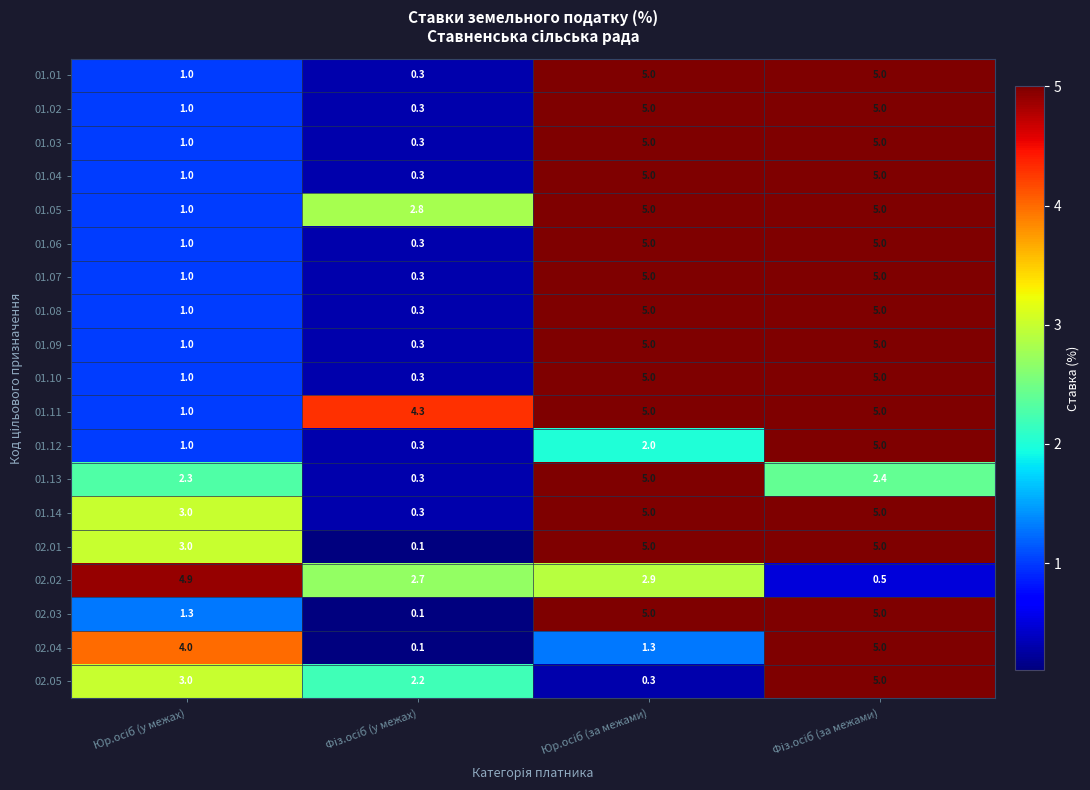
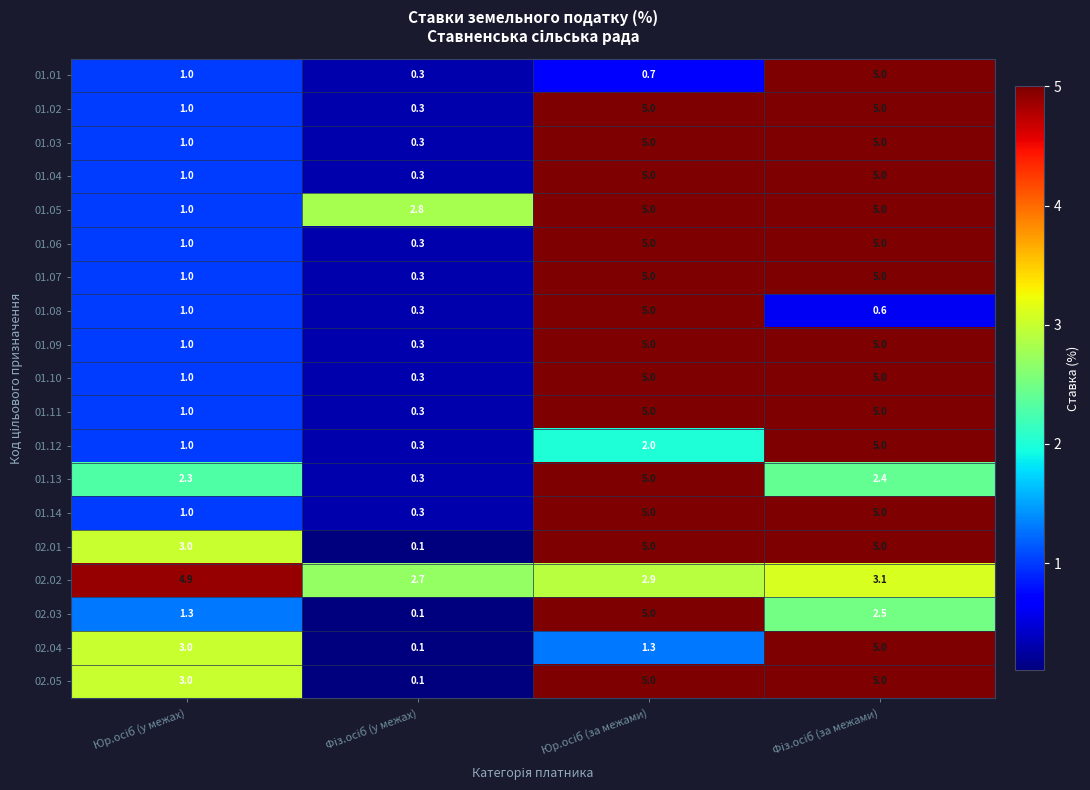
01.01, Юр.осіб (за межами): 5.0 -> 0.7
01.08, Фіз.осіб (за межами): 5.0 -> 0.6
01.11, Фіз.осіб (у межах): 4.3 -> 0.3
01.14, Юр.осіб (у межах): 3.0 -> 1.0
02.02, Фіз.осіб (за межами): 0.5 -> 3.1
02.03, Фіз.осіб (за межами): 5.0 -> 2.5
02.04, Юр.осіб (у межах): 4.0 -> 3.0
02.05, Фіз.осіб (у межах): 2.2 -> 0.1
02.05, Юр.осіб (за межами): 0.3 -> 5.0
